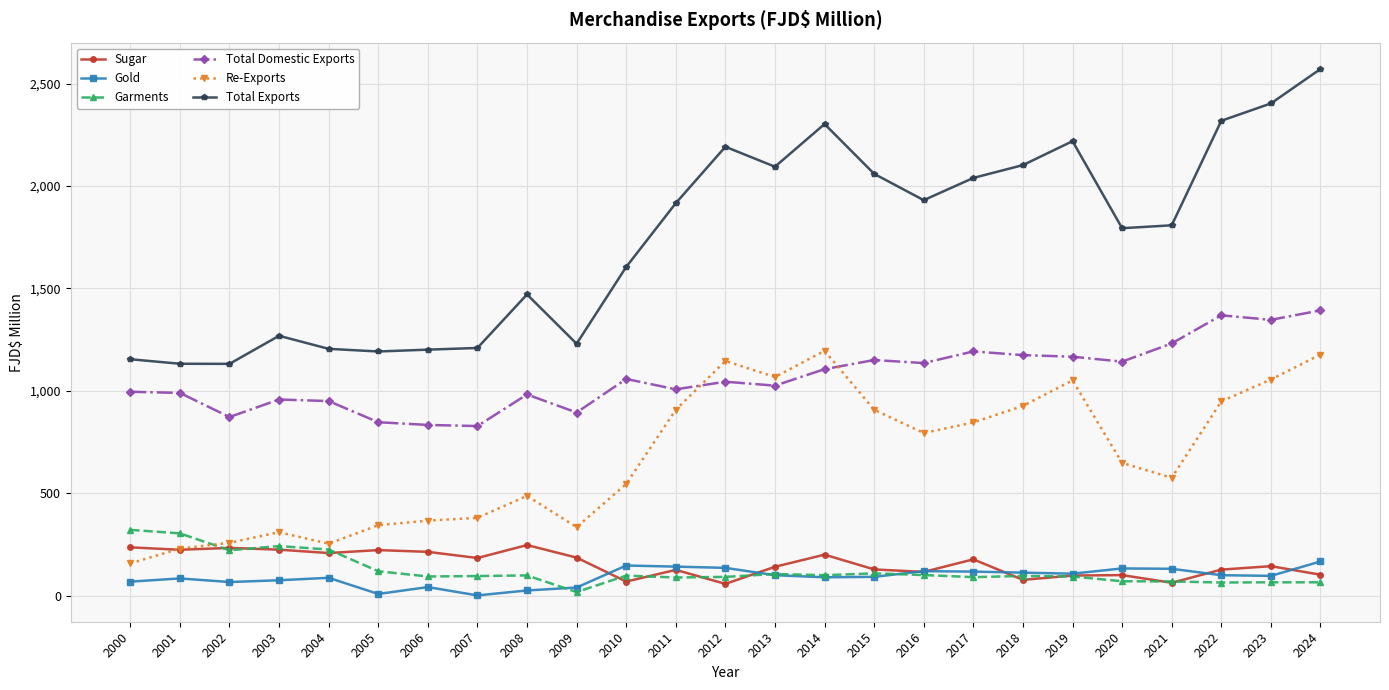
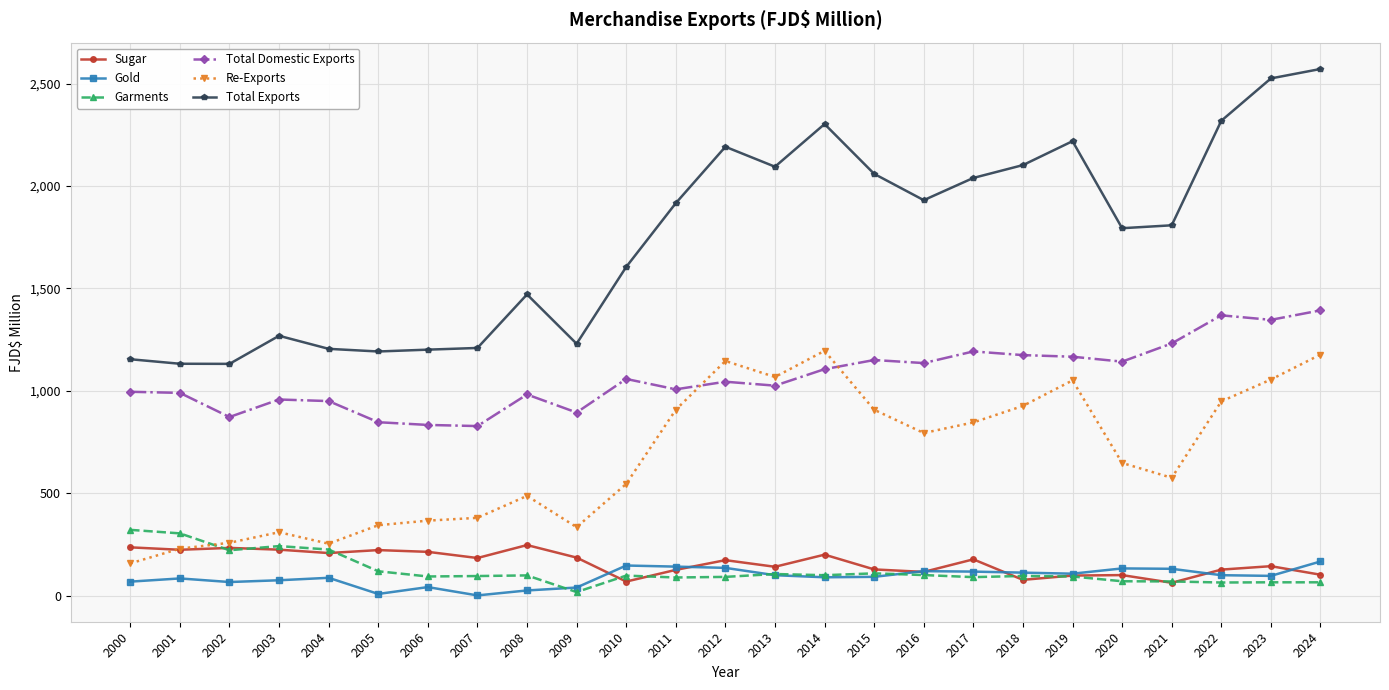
Sugar, 2012: 60 -> 170
Total Exports, 2023: 2,400 -> 2,520
